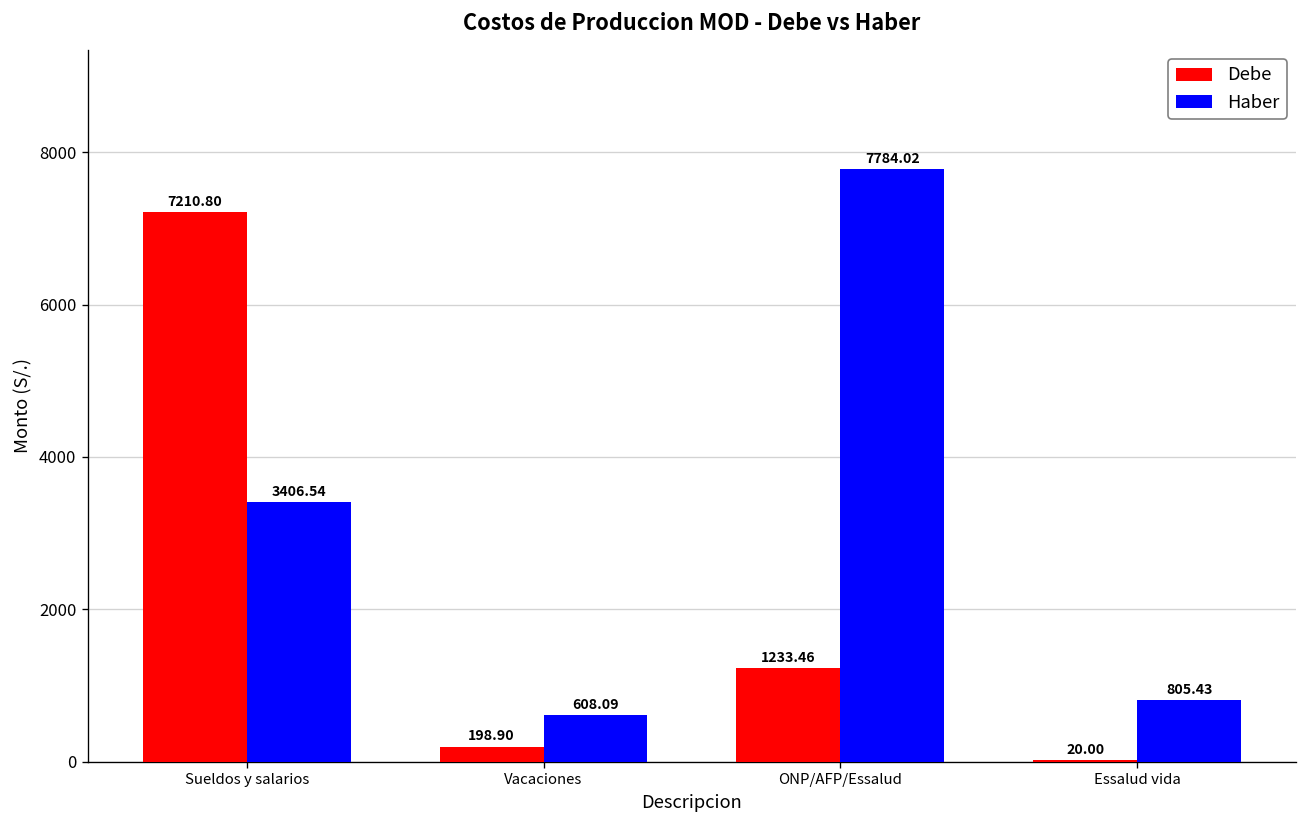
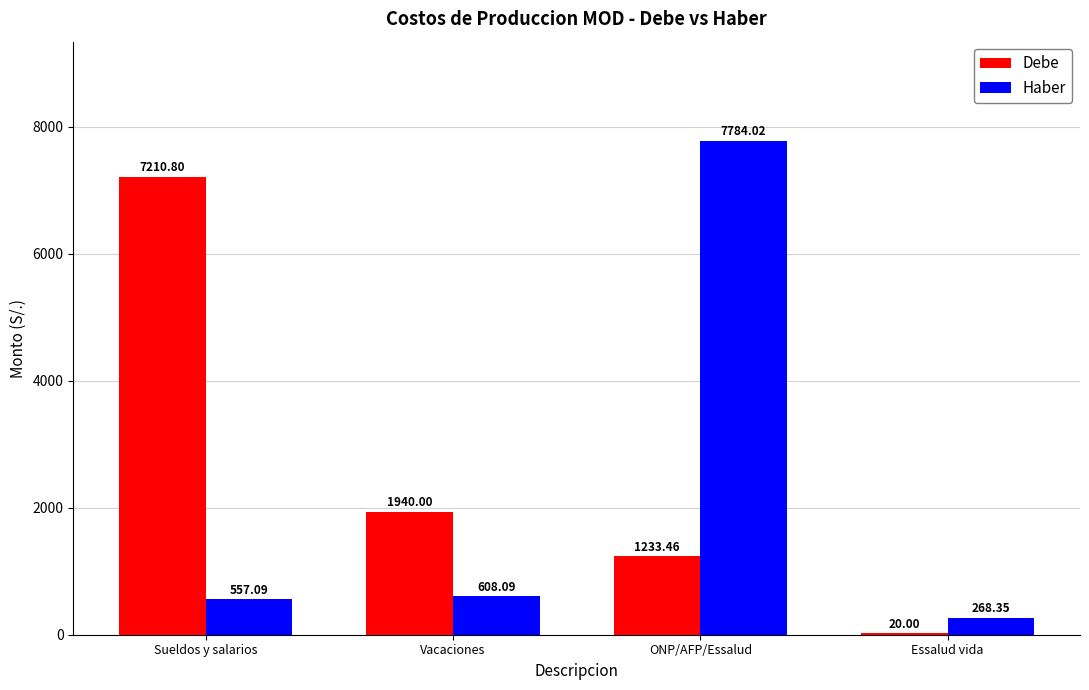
Haber, Sueldos y salarios: 3406.54 -> 557.09
Debe, Vacaciones: 198.90 -> 1940.00
Haber, Essalud vida: 805.43 -> 268.35
